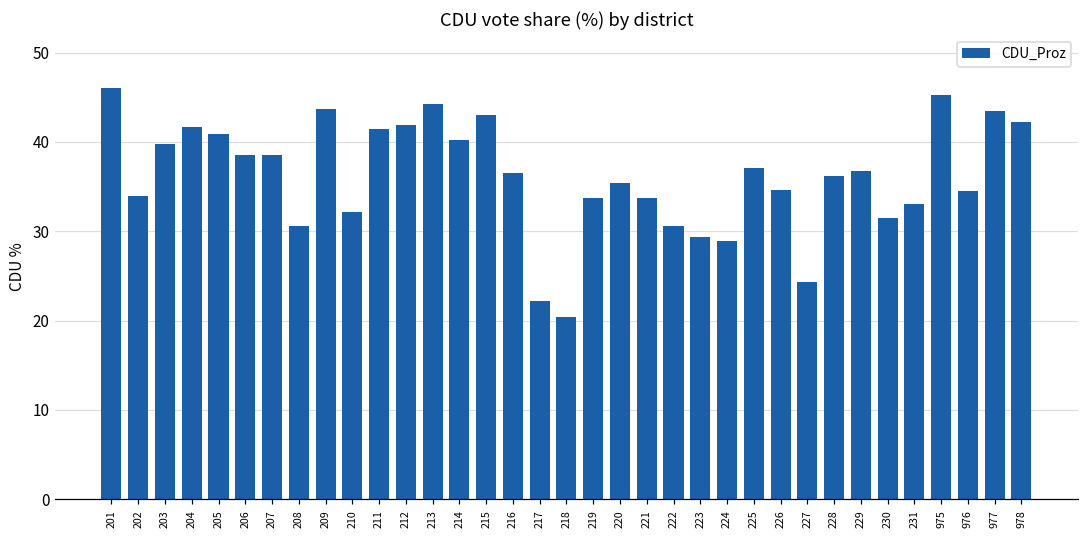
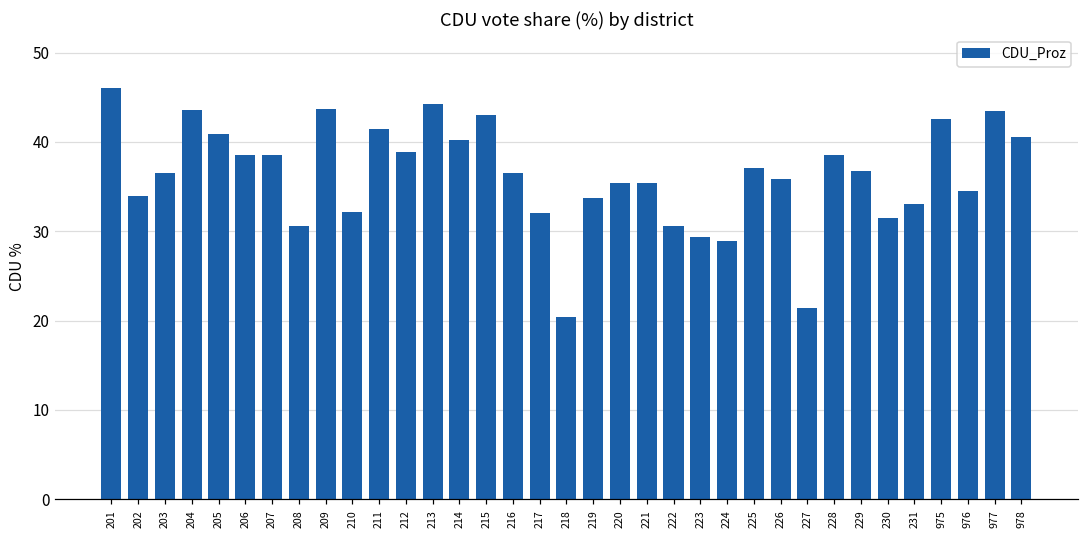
203: 40 -> 36
204: 42 -> 44
212: 42 -> 39
217: 22 -> 32
221: 34 -> 35
226: 35 -> 36
227: 24 -> 21
228: 36 -> 39
975: 45 -> 43
978: 42 -> 41
